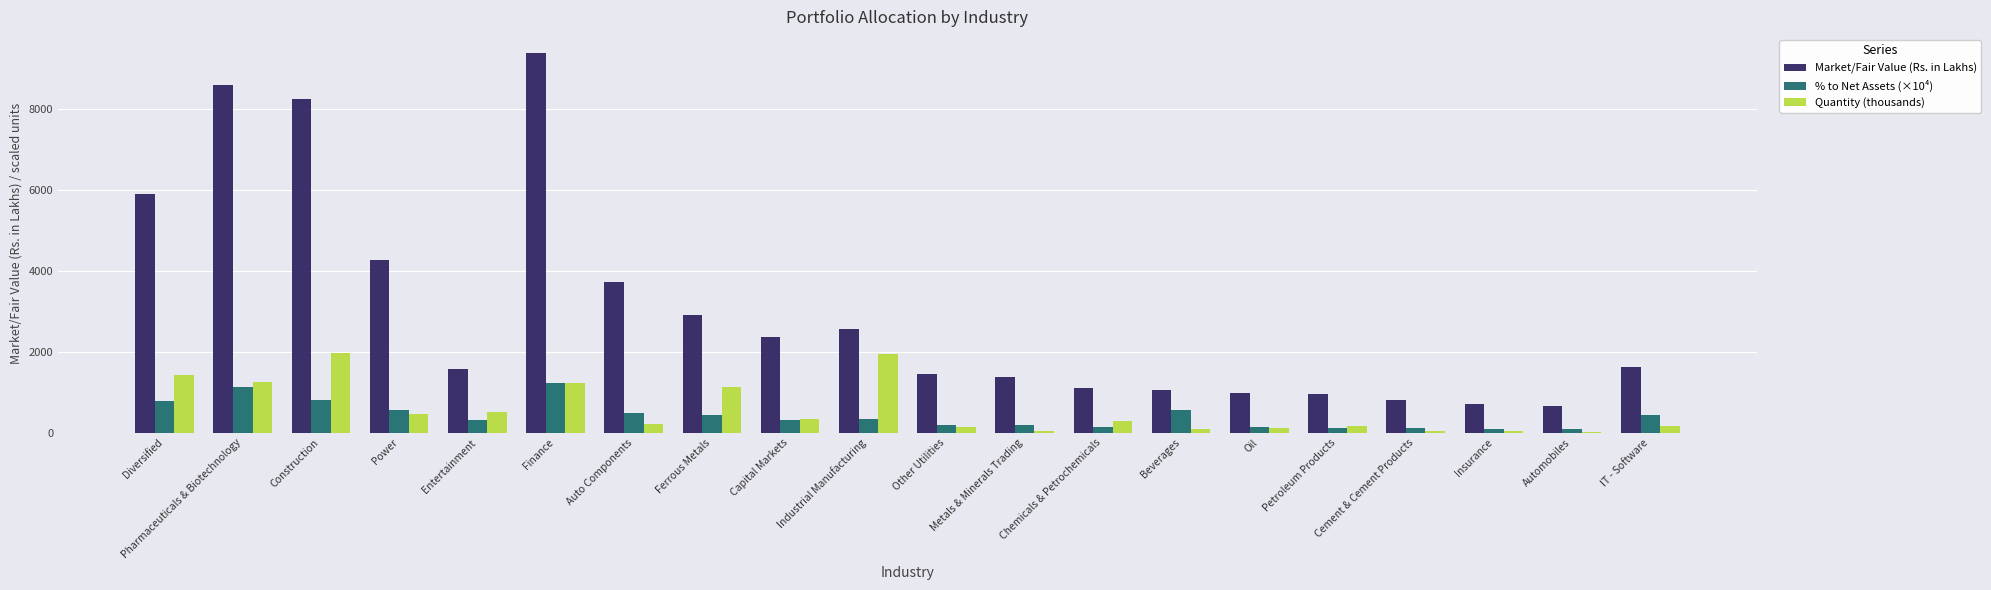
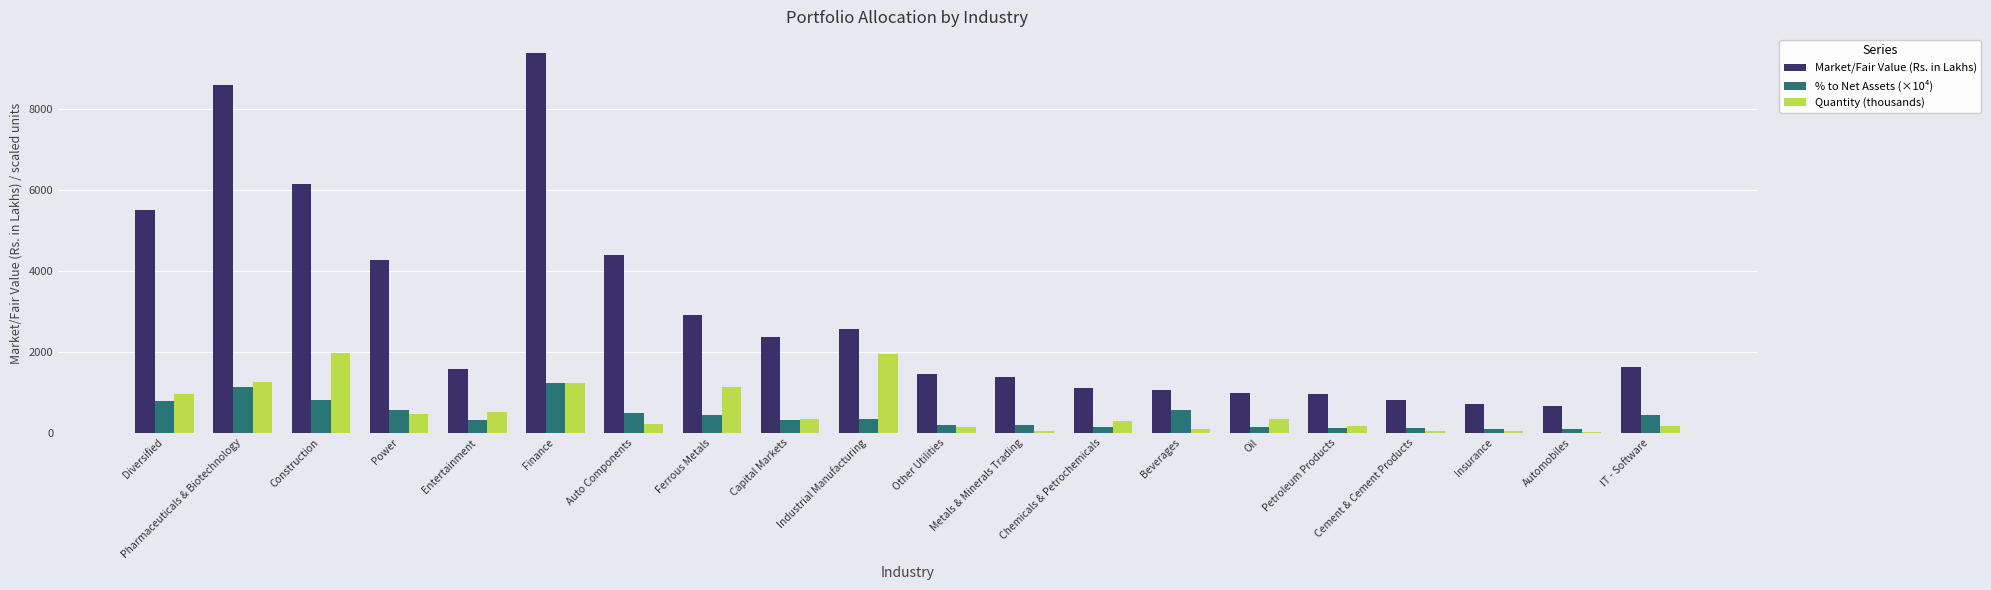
Market/Fair Value (Rs. in Lakhs), Diversified: 5900 -> 5500
Quantity (thousands), Diversified: 1400 -> 900
Market/Fair Value (Rs. in Lakhs), Construction: 8200 -> 6100
Market/Fair Value (Rs. in Lakhs), Auto Components: 3700 -> 4400
Quantity (thousands), Oil: 100 -> 400
